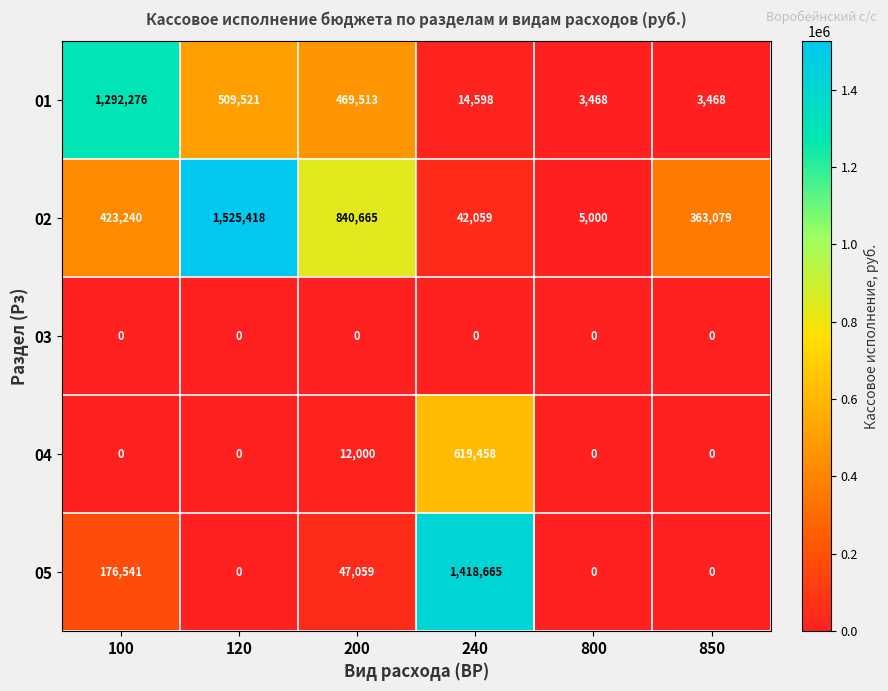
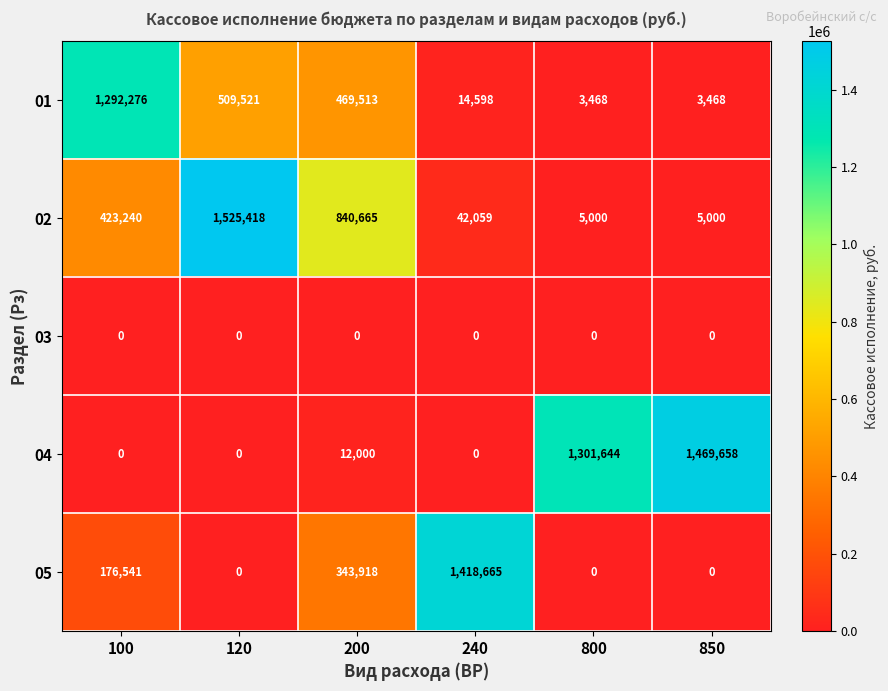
02, 850: 363,079 -> 5,000
04, 240: 619,458 -> 0
04, 800: 0 -> 1,301,644
04, 850: 0 -> 1,469,658
05, 200: 47,059 -> 343,918
